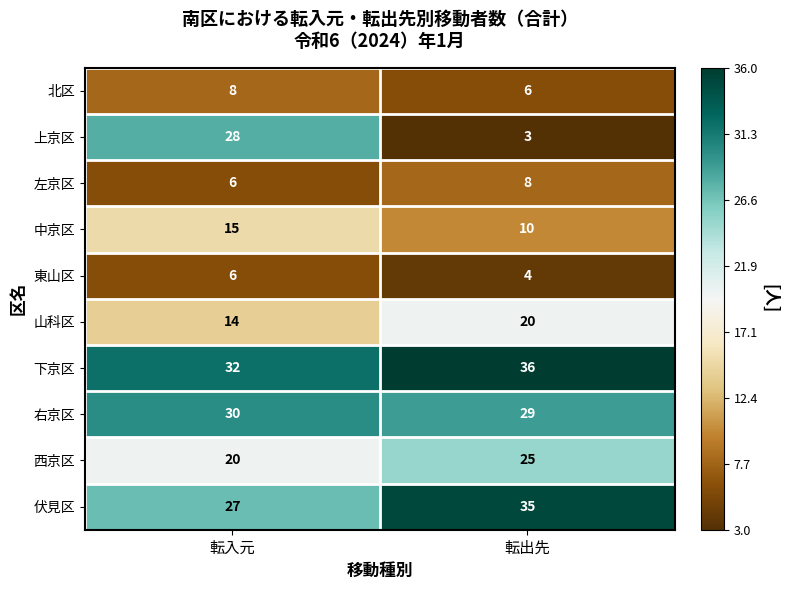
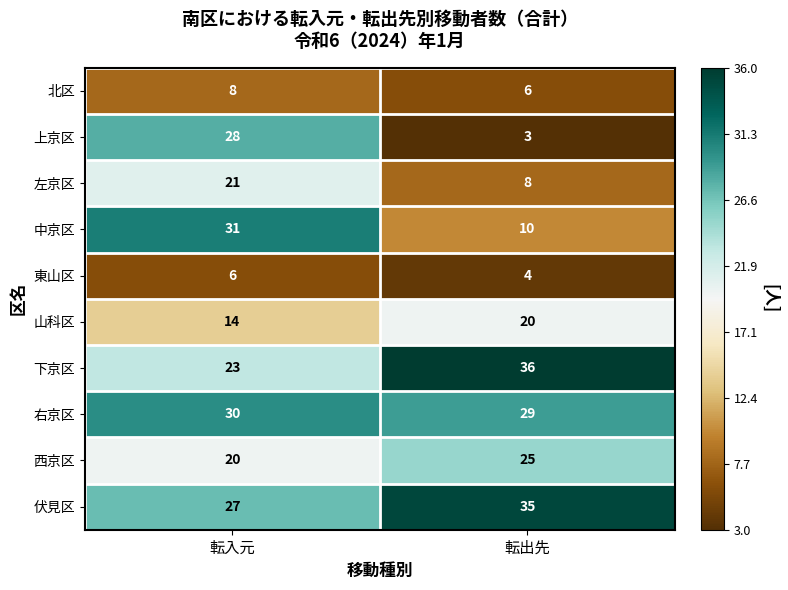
左京区, 転入元: 6 -> 21
中京区, 転入元: 15 -> 31
下京区, 転入元: 32 -> 23
